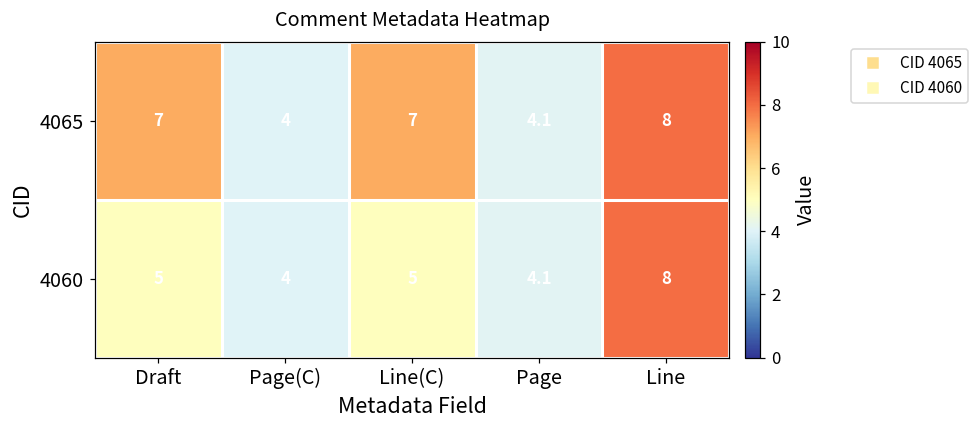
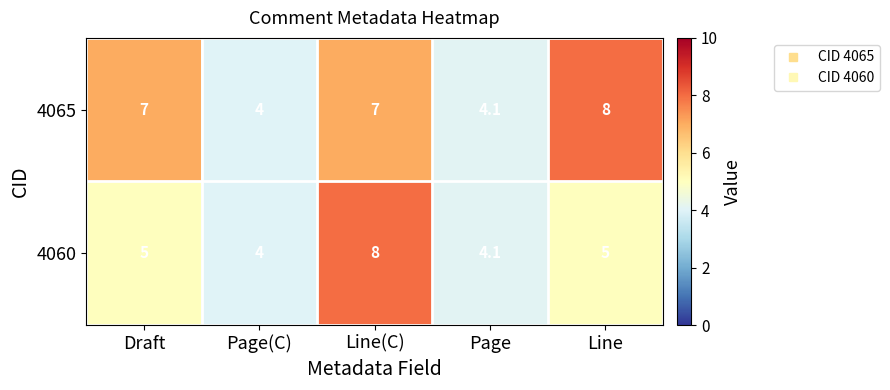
4060, Line(C): 5 -> 8
4060, Line: 8 -> 5
